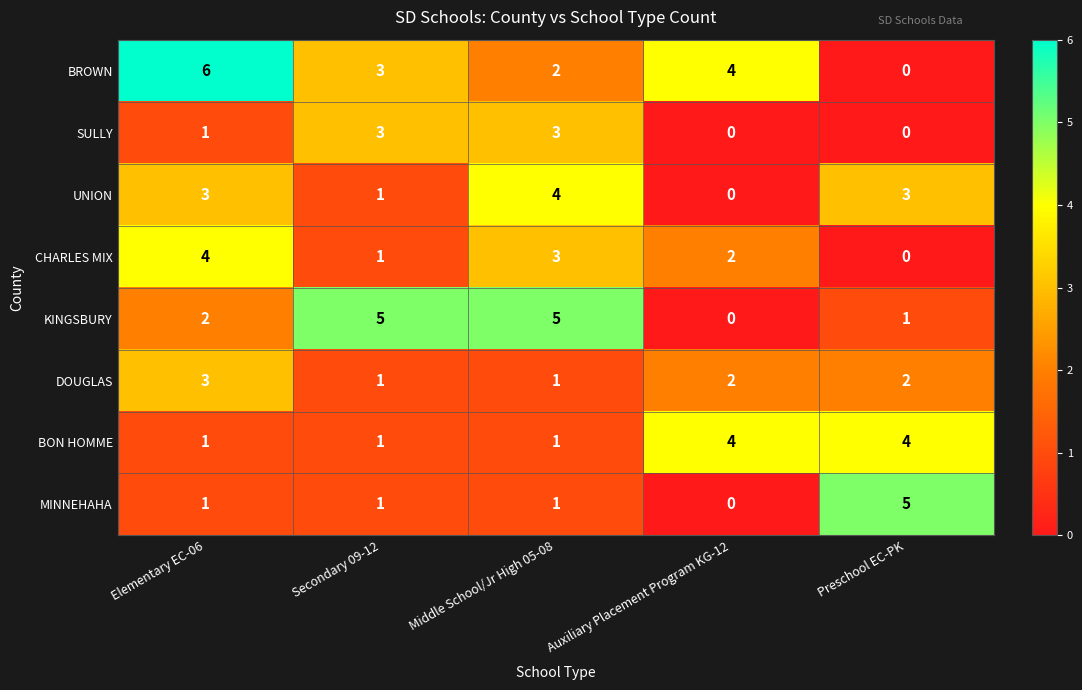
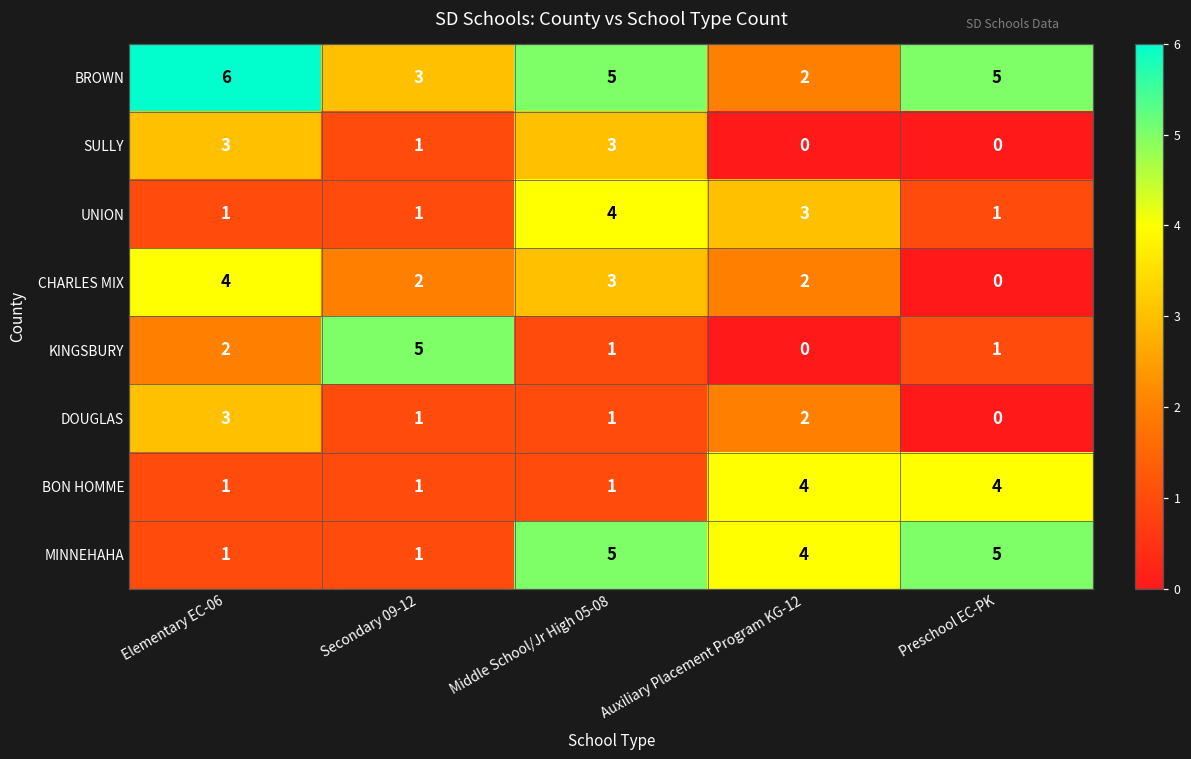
BROWN, Middle School/Jr High 05-08: 2 -> 5
BROWN, Auxiliary Placement Program KG-12: 4 -> 2
BROWN, Preschool EC-PK: 0 -> 5
SULLY, Elementary EC-06: 1 -> 3
SULLY, Secondary 09-12: 3 -> 1
UNION, Elementary EC-06: 3 -> 1
UNION, Auxiliary Placement Program KG-12: 0 -> 3
UNION, Preschool EC-PK: 3 -> 1
CHARLES MIX, Secondary 09-12: 1 -> 2
KINGSBURY, Middle School/Jr High 05-08: 5 -> 1
DOUGLAS, Preschool EC-PK: 2 -> 0
MINNEHAHA, Middle School/Jr High 05-08: 1 -> 5
MINNEHAHA, Auxiliary Placement Program KG-12: 0 -> 4
